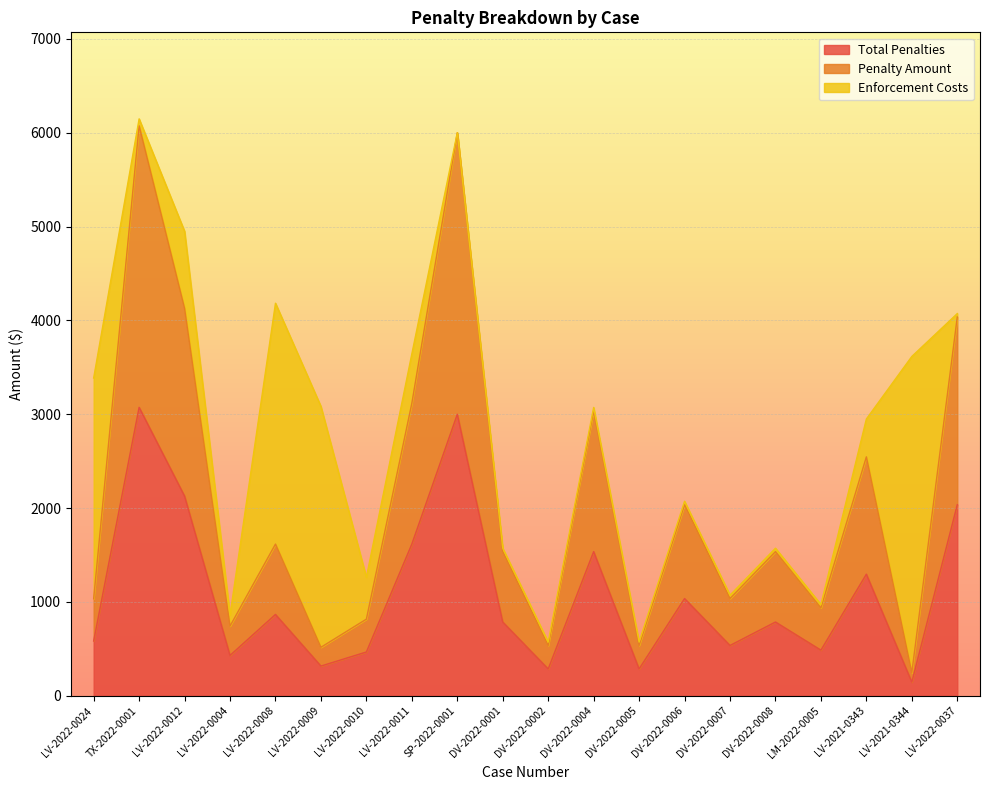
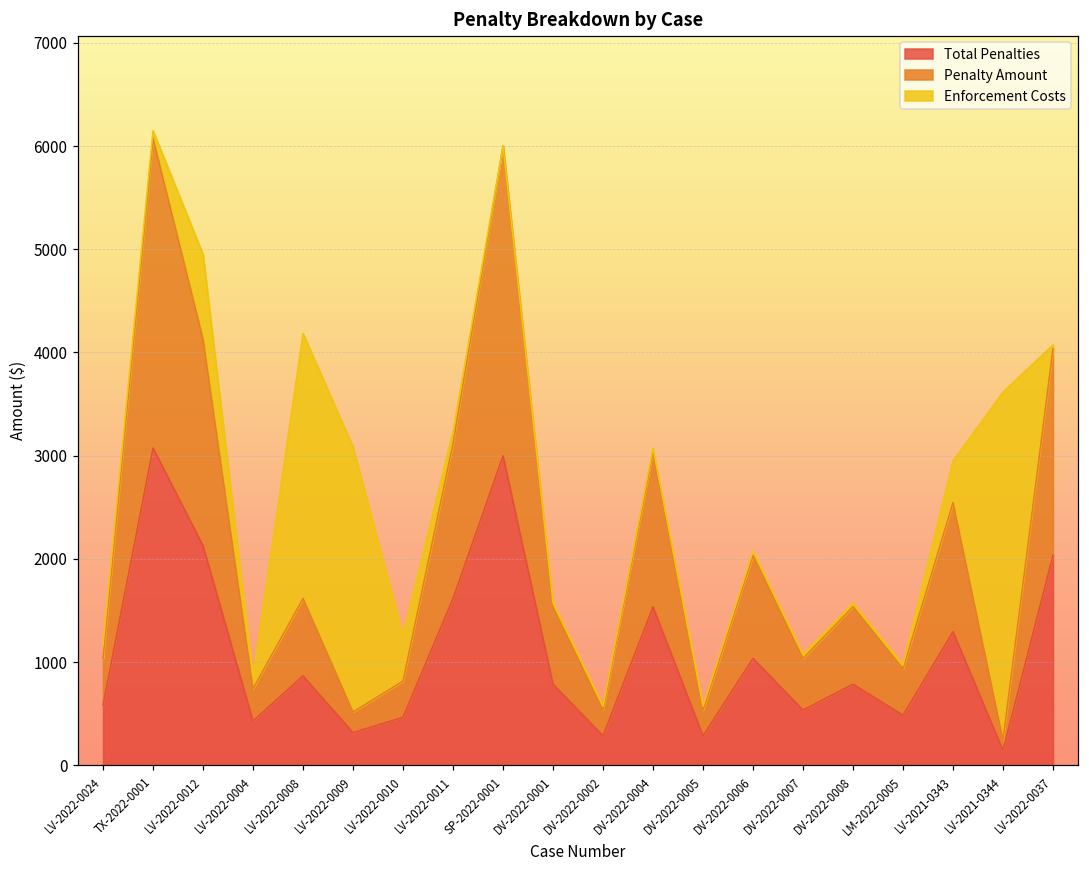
Enforcement Costs, LV-2022-0024: 2400 -> 100
Enforcement Costs, LV-2022-0011: 500 -> 100
